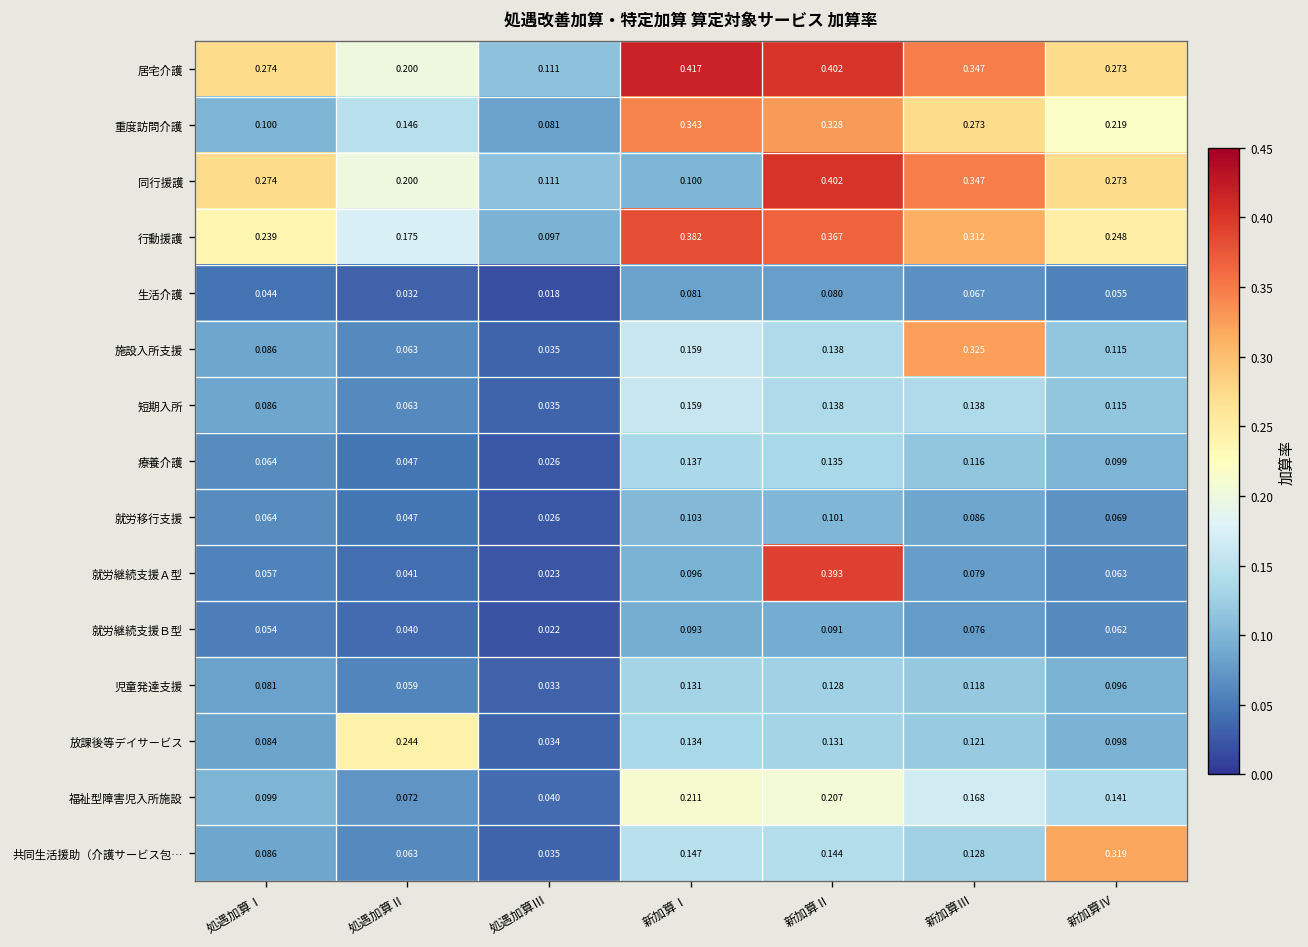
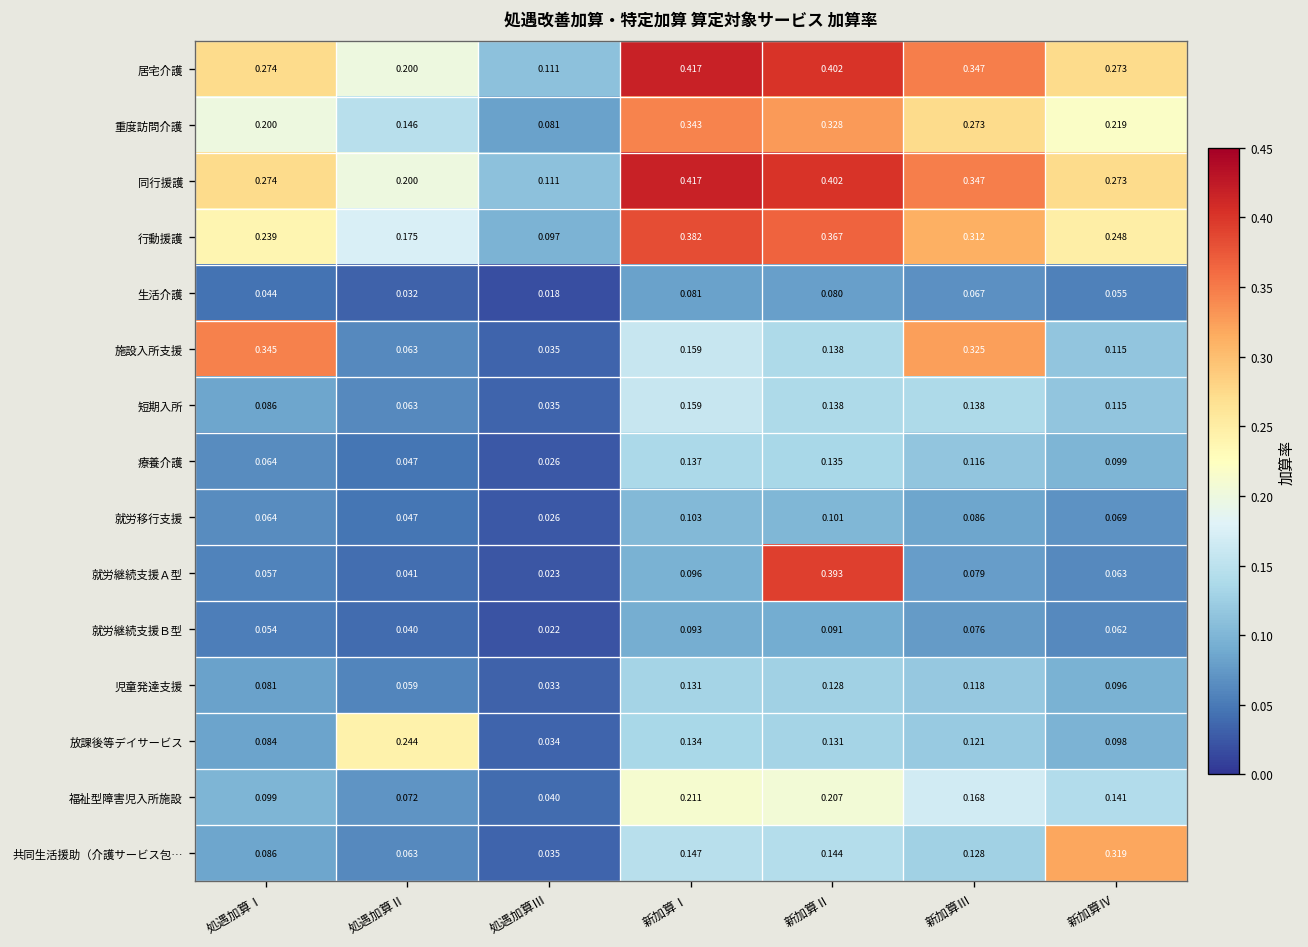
重度訪問介護, 処遇加算Ⅰ: 0.100 -> 0.200
同行援護, 新加算Ⅰ: 0.100 -> 0.417
施設入所支援, 処遇加算Ⅰ: 0.086 -> 0.345
